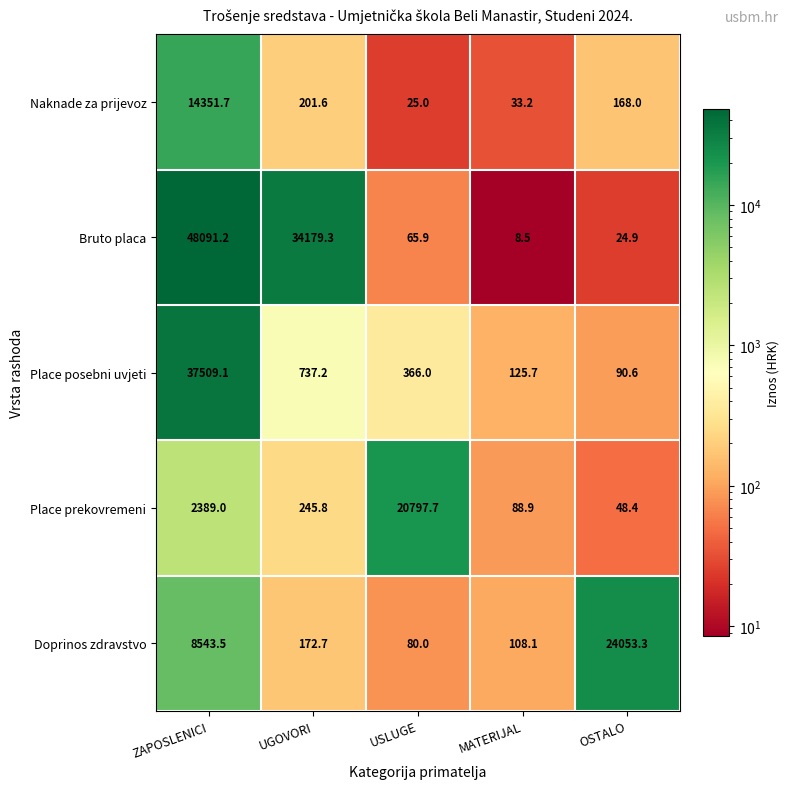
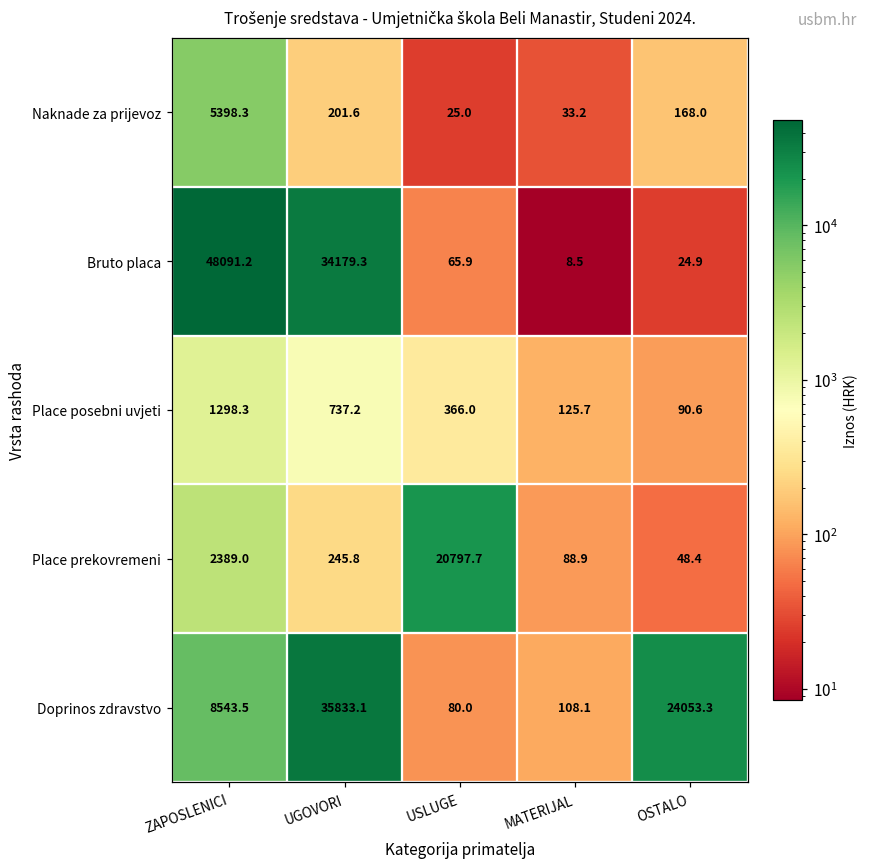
Naknade za prijevoz, ZAPOSLENICI: 14351.7 -> 5398.3
Place posebni uvjeti, ZAPOSLENICI: 37509.1 -> 1298.3
Doprinos zdravstvo, UGOVORI: 172.7 -> 35833.1
